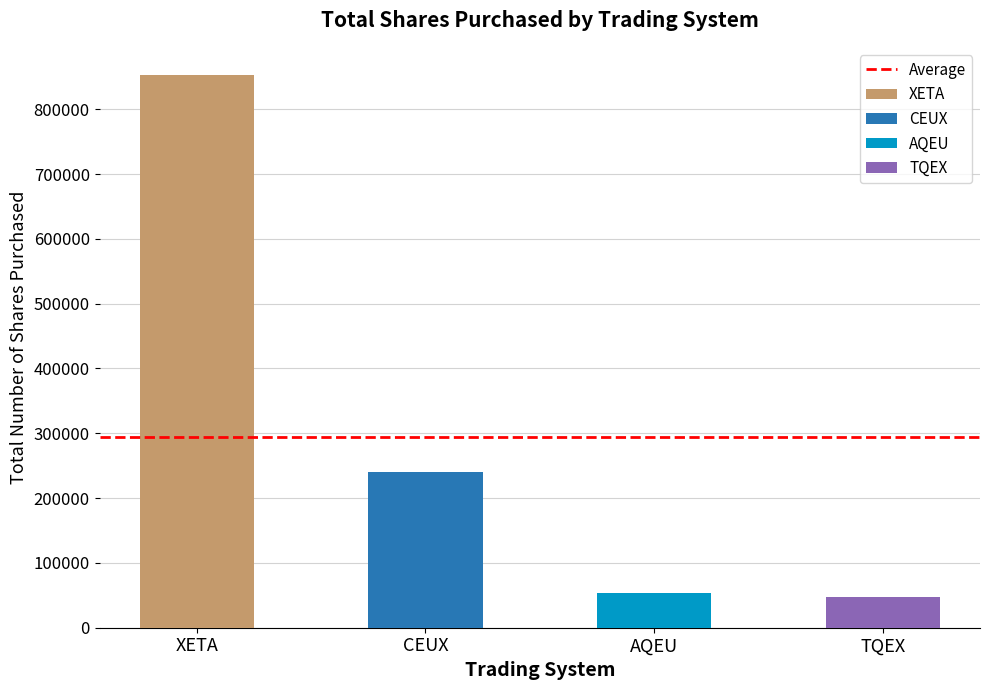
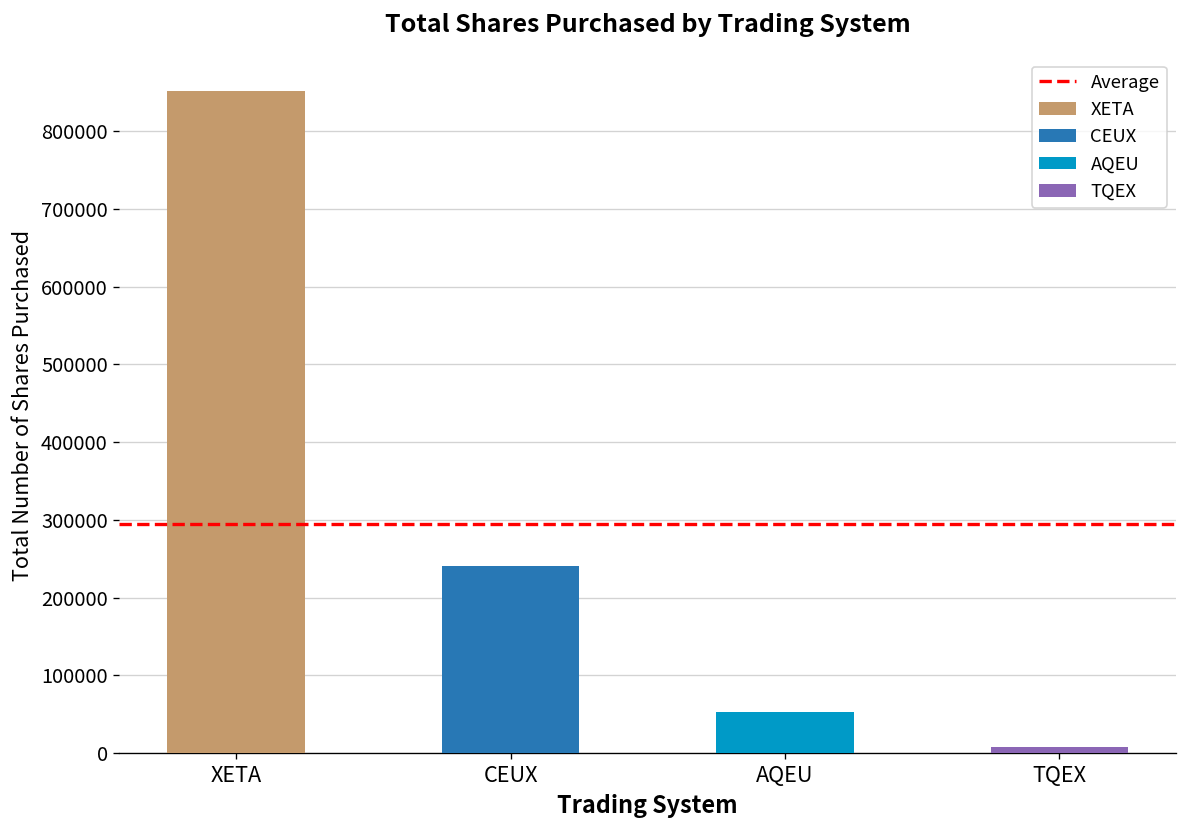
TQEX: 50000 -> 10000
